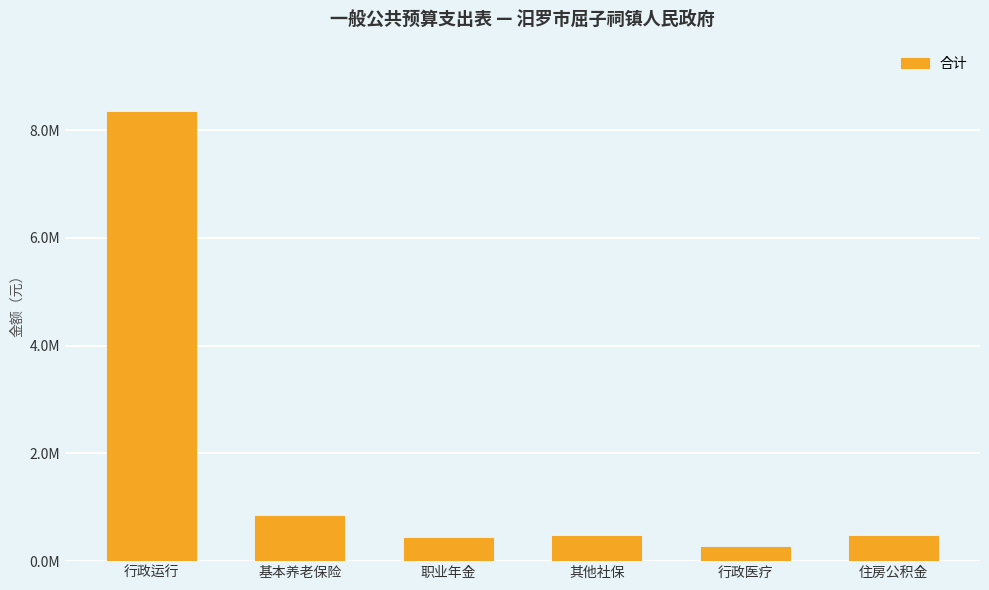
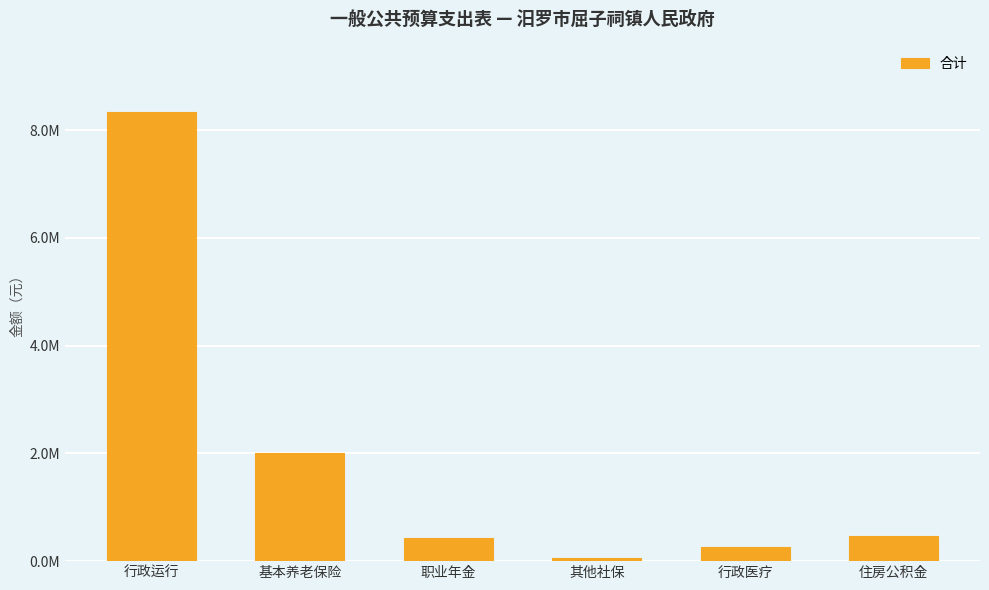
基本养老保险: 800000 -> 2000000
其他社保: 500000 -> 100000
